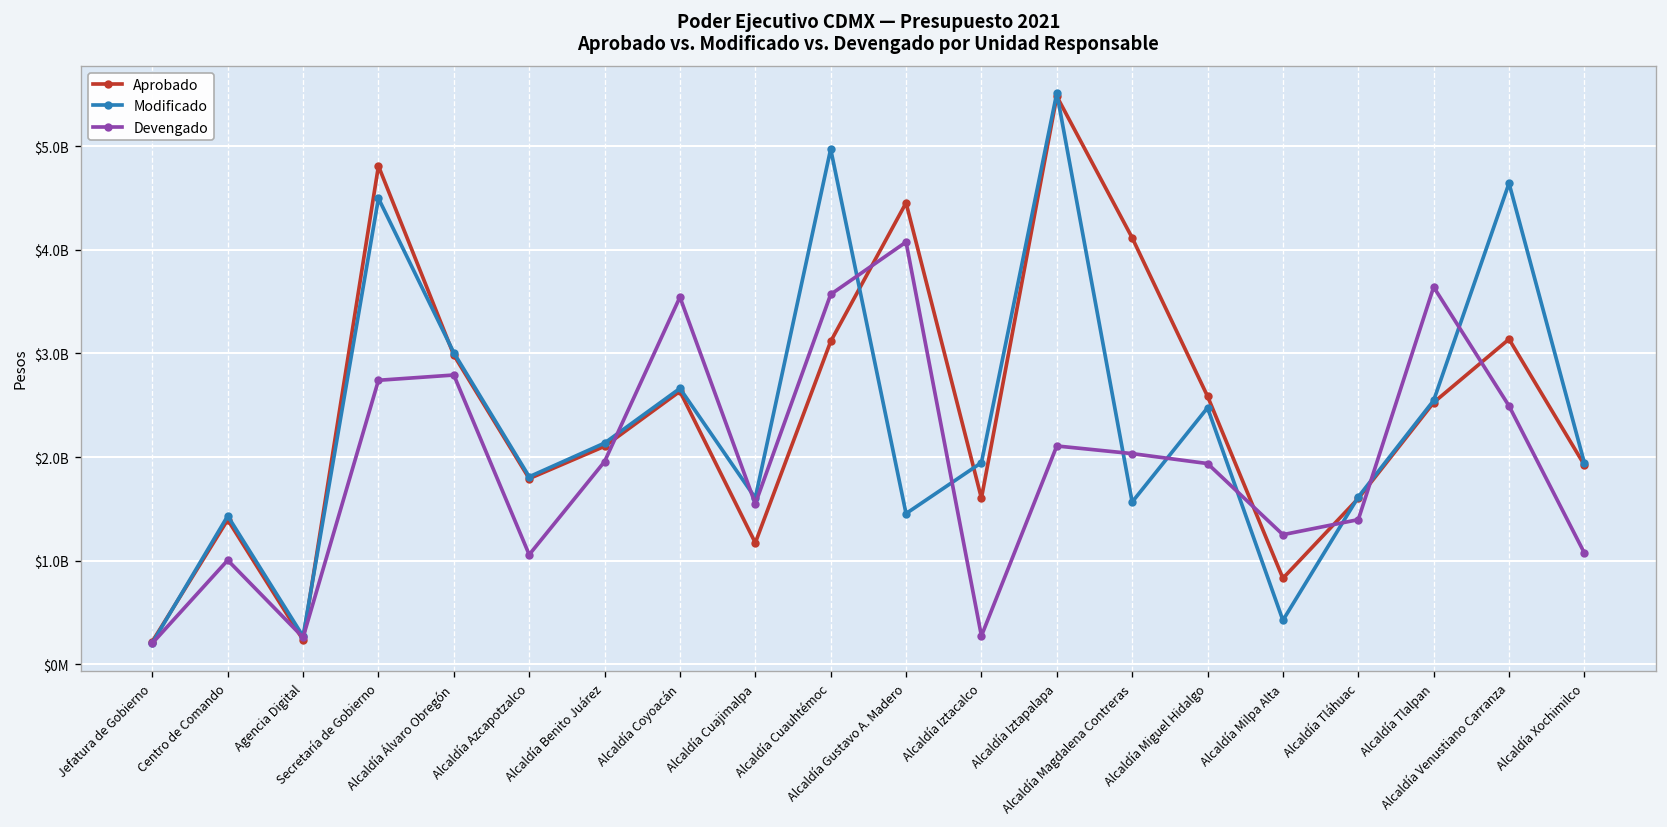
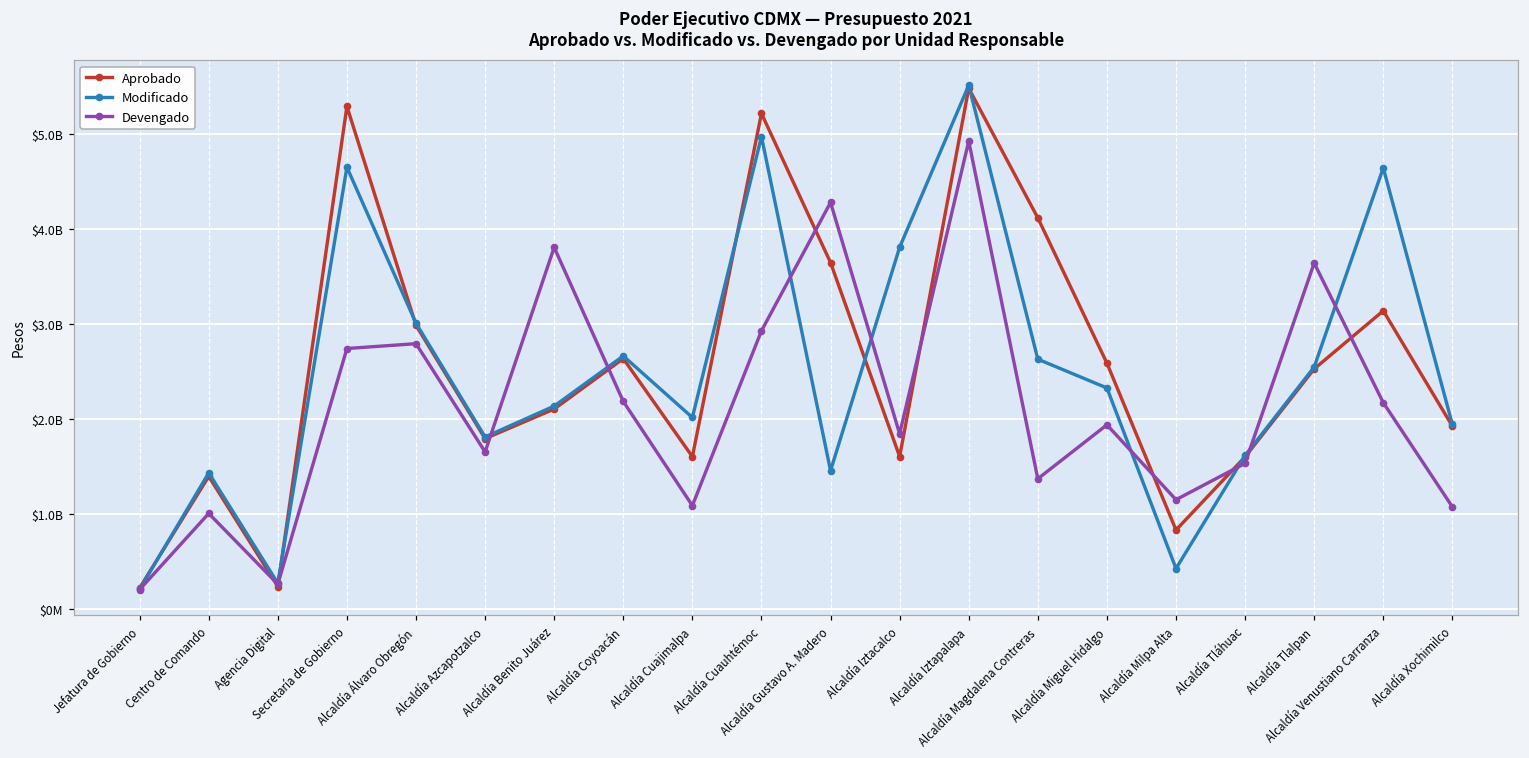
Aprobado, Secretaría de Gobierno: $4800000000 -> $5300000000
Modificado, Secretaría de Gobierno: $4500000000 -> $4700000000
Devengado, Alcaldía Azcapotzalco: $1100000000 -> $1700000000
Devengado, Alcaldía Benito Juárez: $2000000000 -> $3800000000
Devengado, Alcaldía Coyoacán: $3500000000 -> $2200000000
Aprobado, Alcaldía Cuajimalpa: $1200000000 -> $1600000000
Modificado, Alcaldía Cuajimalpa: $1600000000 -> $2000000000
Devengado, Alcaldía Cuajimalpa: $1500000000 -> $1100000000
Aprobado, Alcaldía Cuauhtémoc: $3100000000 -> $5200000000
Devengado, Alcaldía Cuauhtémoc: $3600000000 -> $2900000000
Aprobado, Alcaldía Gustavo A. Madero: $4500000000 -> $3600000000
Devengado, Alcaldía Gustavo A. Madero: $4100000000 -> $4300000000
Modificado, Alcaldía Iztacalco: $1900000000 -> $3800000000
Devengado, Alcaldía Iztacalco: $300000000 -> $1800000000
Devengado, Alcaldía Iztapalapa: $2100000000 -> $4900000000
Modificado, Alcaldía Magdalena Contreras: $1600000000 -> $2600000000
Devengado, Alcaldía Magdalena Contreras: $2000000000 -> $1400000000
Modificado, Alcaldía Miguel Hidalgo: $2500000000 -> $2300000000
Devengado, Alcaldía Milpa Alta: $1300000000 -> $1100000000
Devengado, Alcaldía Tláhuac: $1400000000 -> $1500000000
Devengado, Alcaldía Venustiano Carranza: $2500000000 -> $2200000000
